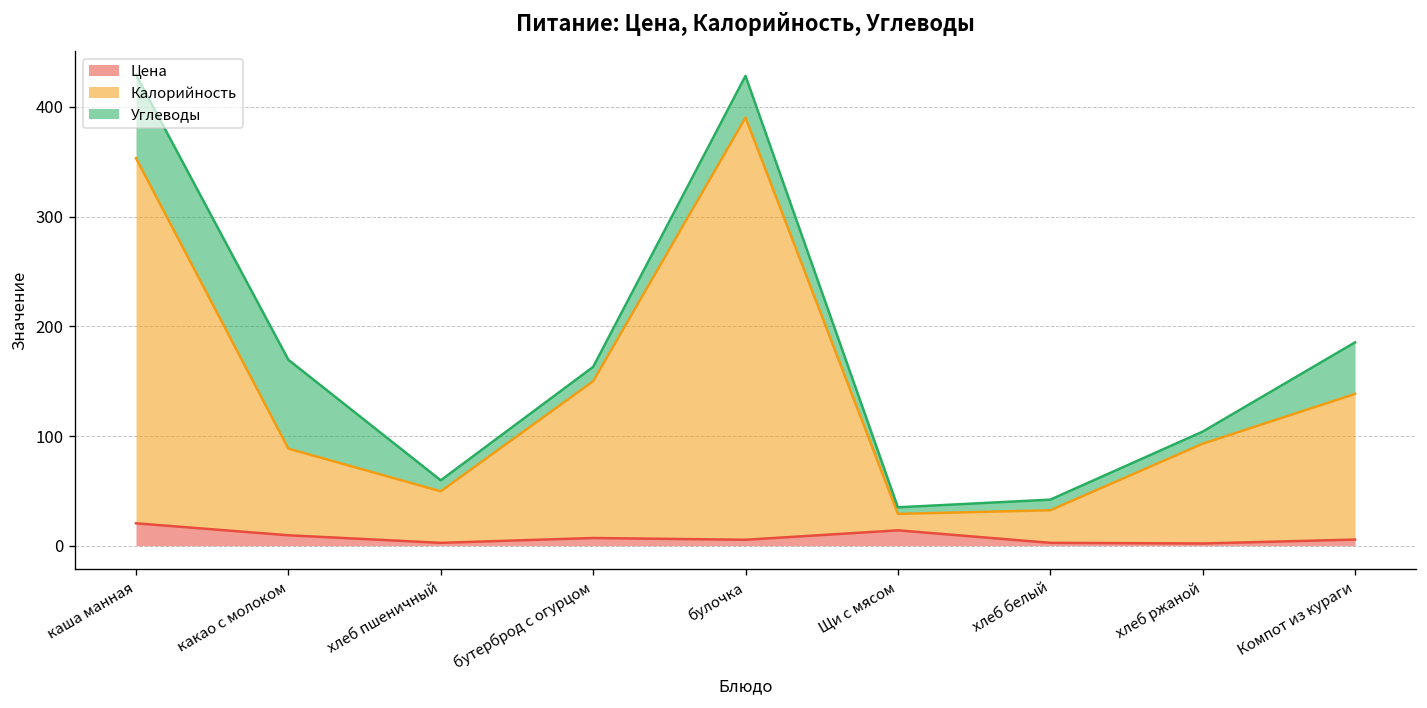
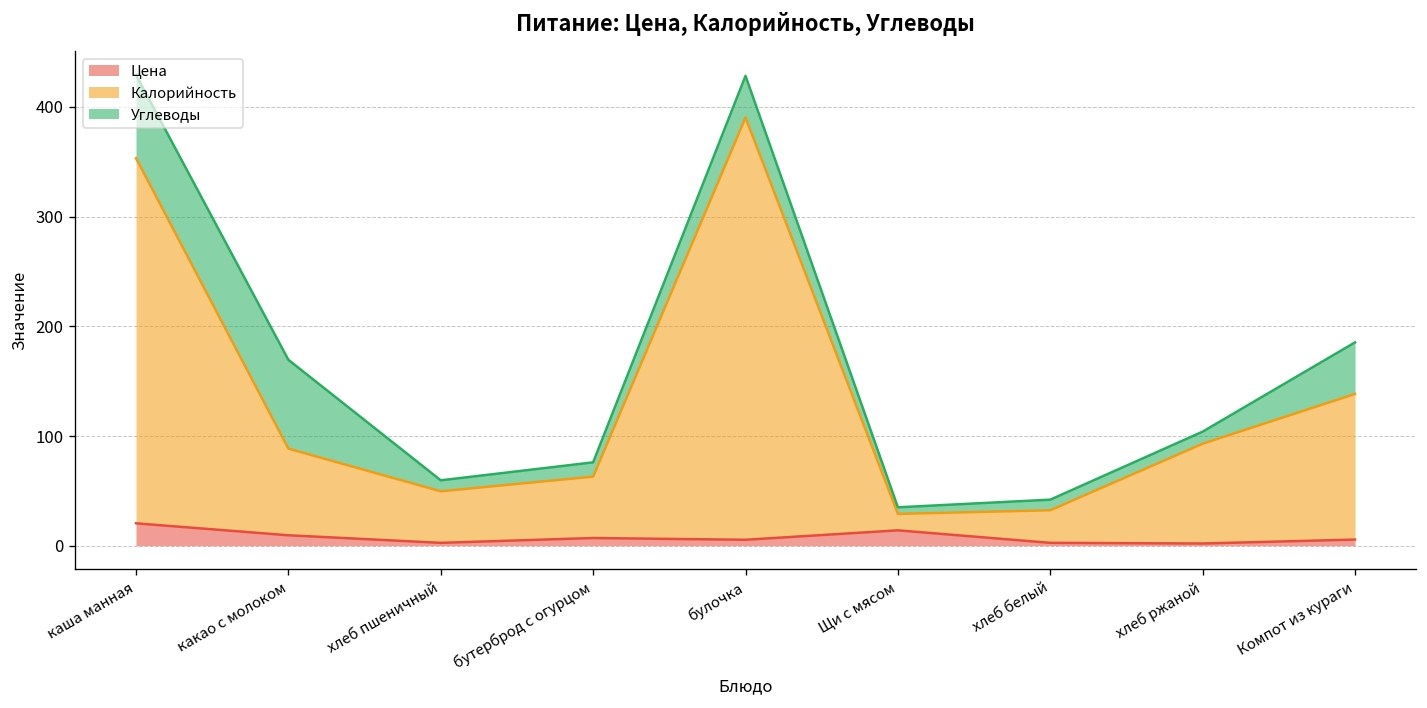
Калорийность, бутерброд с огурцом: 140 -> 60
